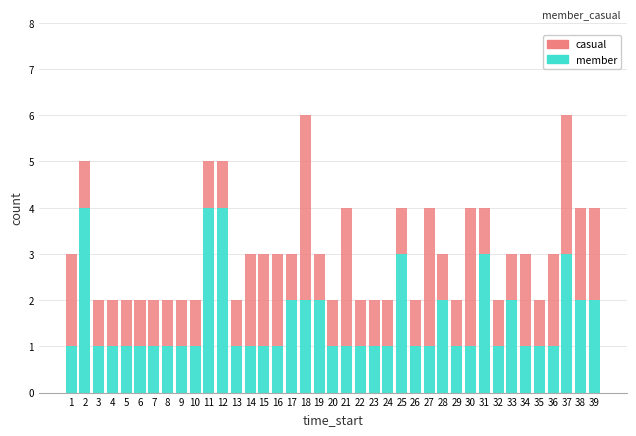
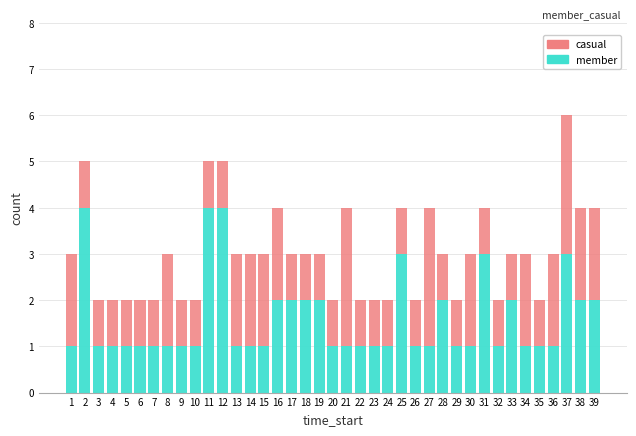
casual, 8: 1 -> 2
casual, 13: 1 -> 2
member, 16: 1 -> 2
casual, 18: 4 -> 1
casual, 30: 3 -> 2
